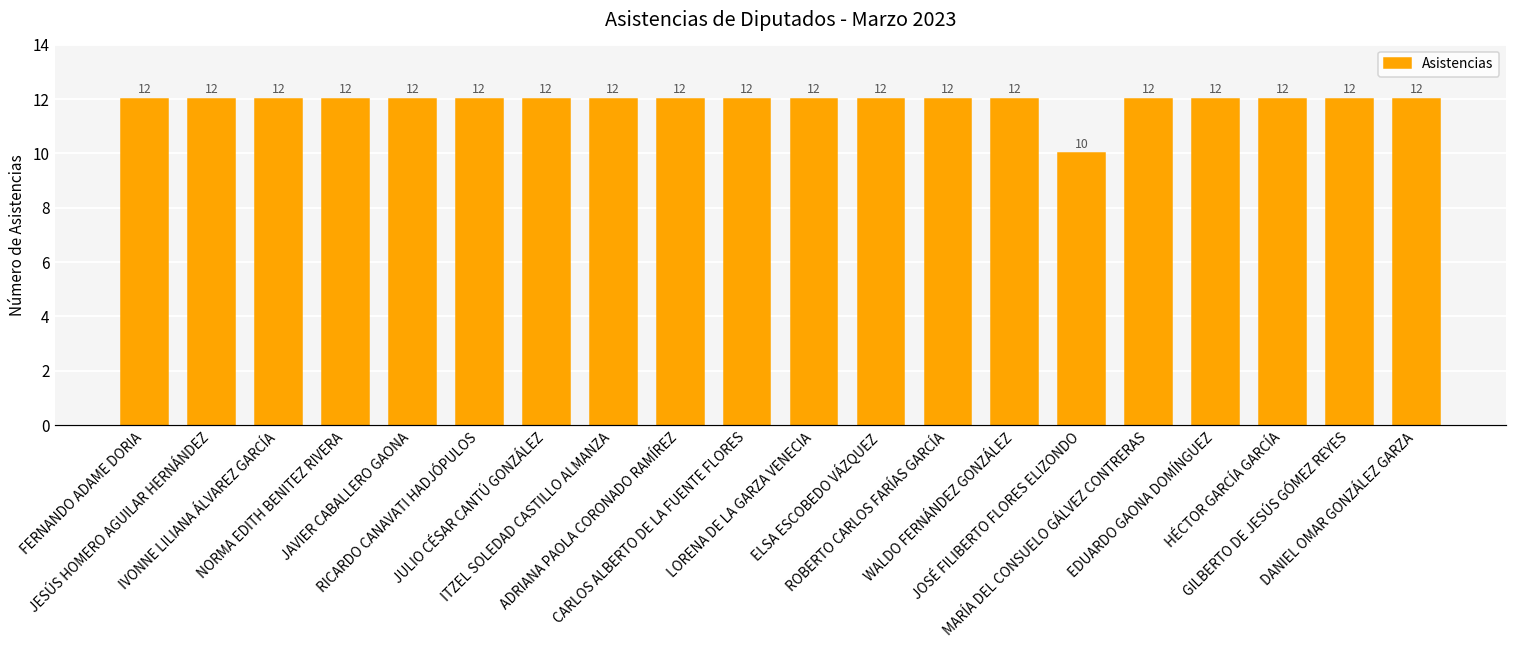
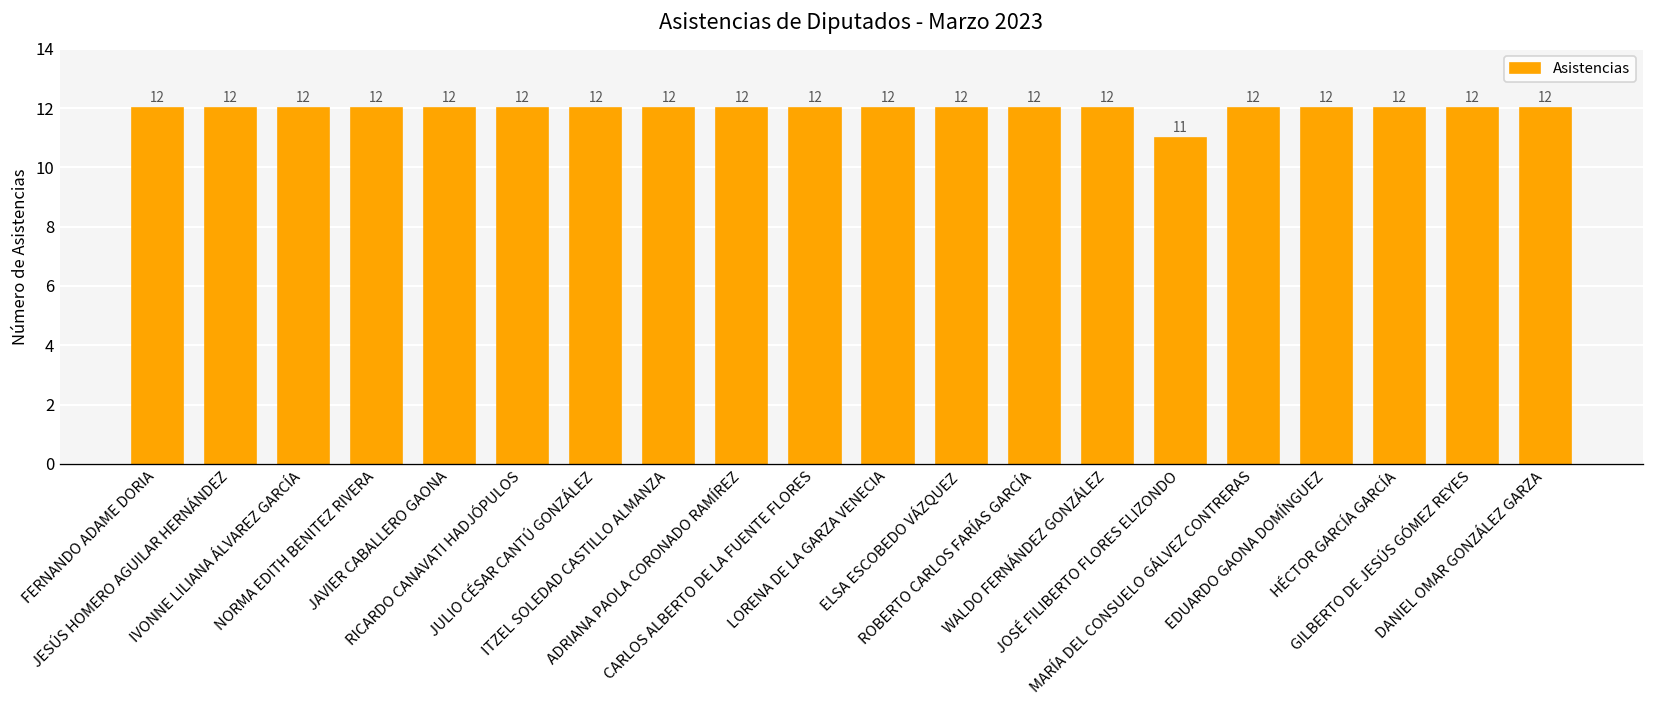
JOSÉ FILIBERTO FLORES ELIZONDO: 10 -> 11
